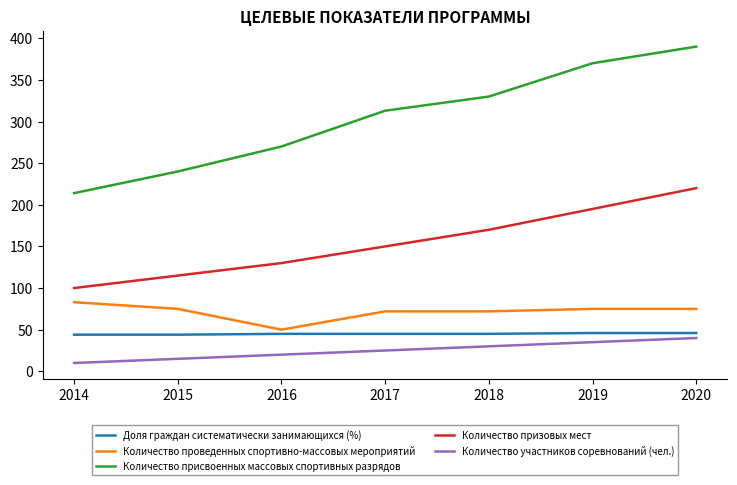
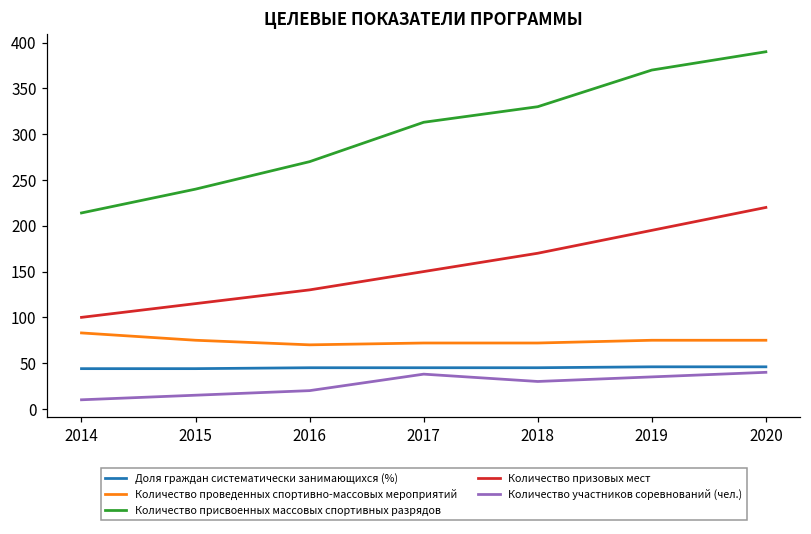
Количество проведенных спортивно-массовых мероприятий, 2016: 50 -> 70
Количество участников соревнований (чел.), 2017: 30 -> 40
